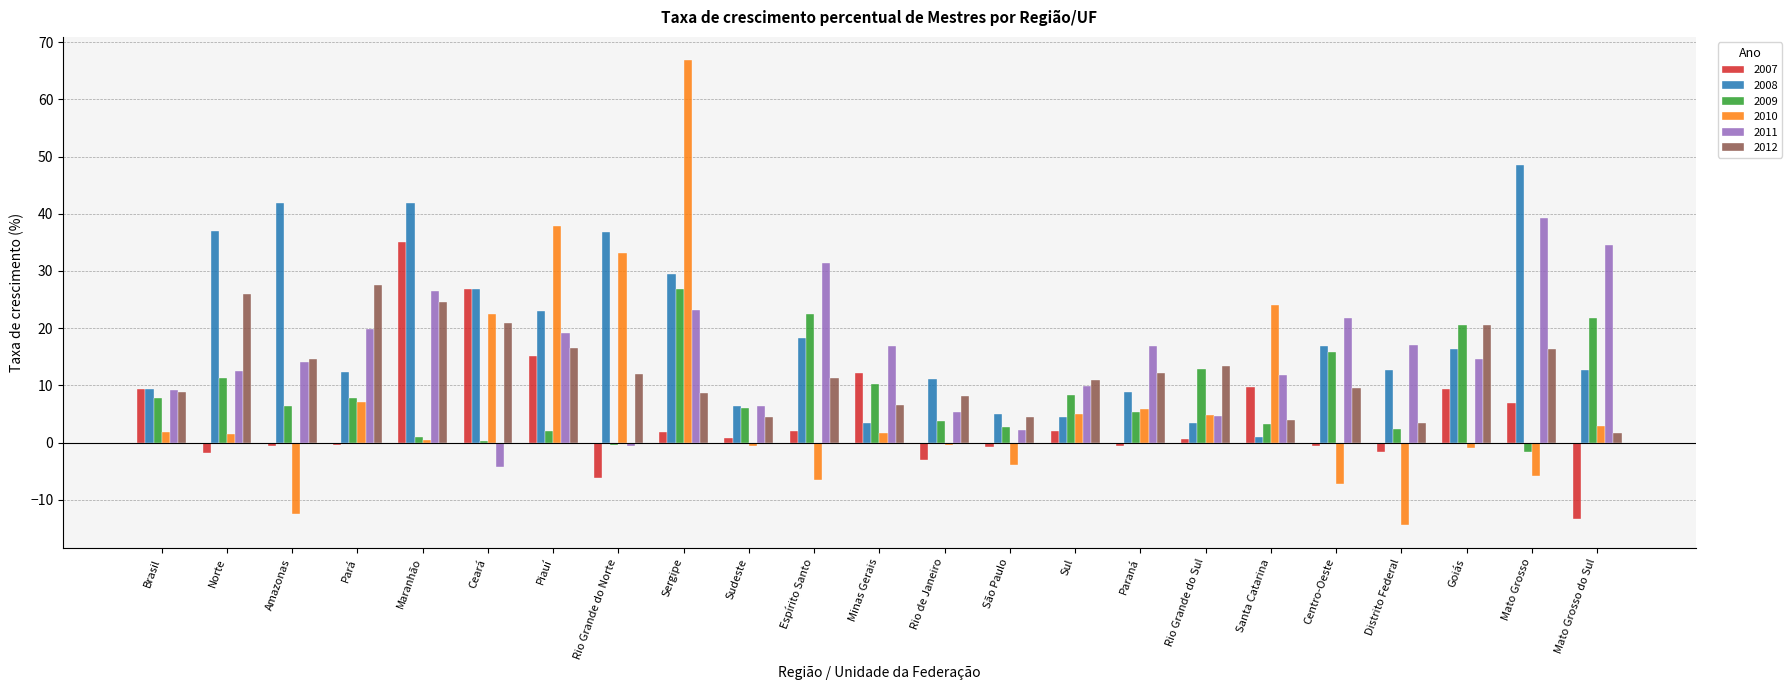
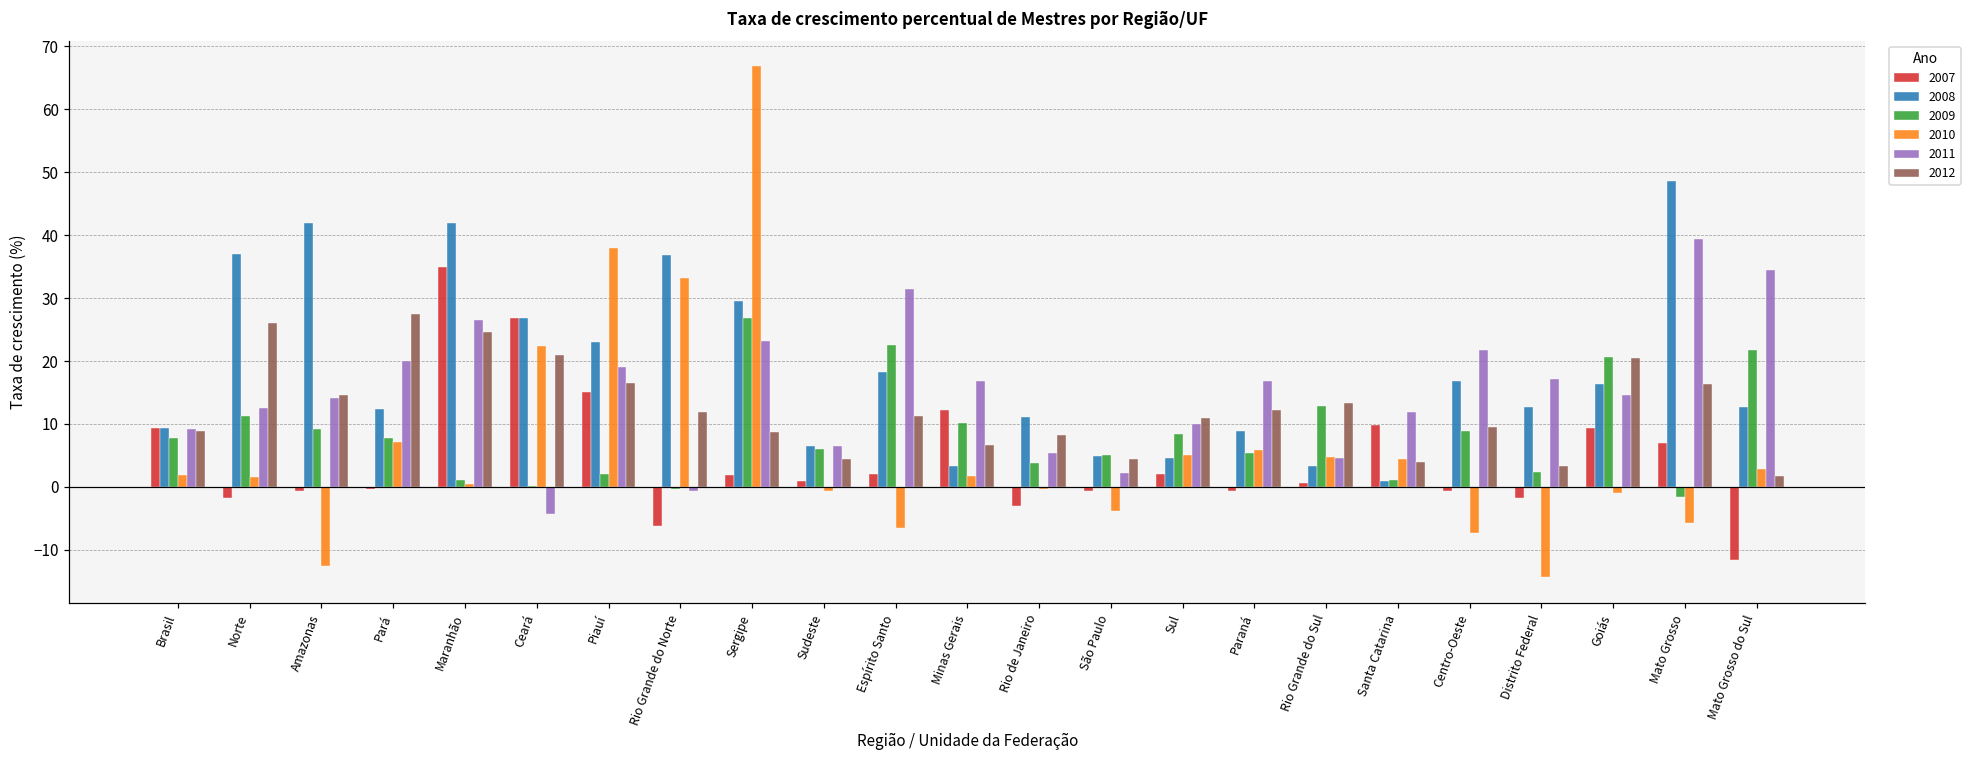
2009, Amazonas: 6 -> 9
2009, São Paulo: 3 -> 5
2009, Santa Catarina: 3 -> 1
2010, Santa Catarina: 24 -> 4
2009, Centro-Oeste: 16 -> 9
2007, Mato Grosso do Sul: -13 -> -12
